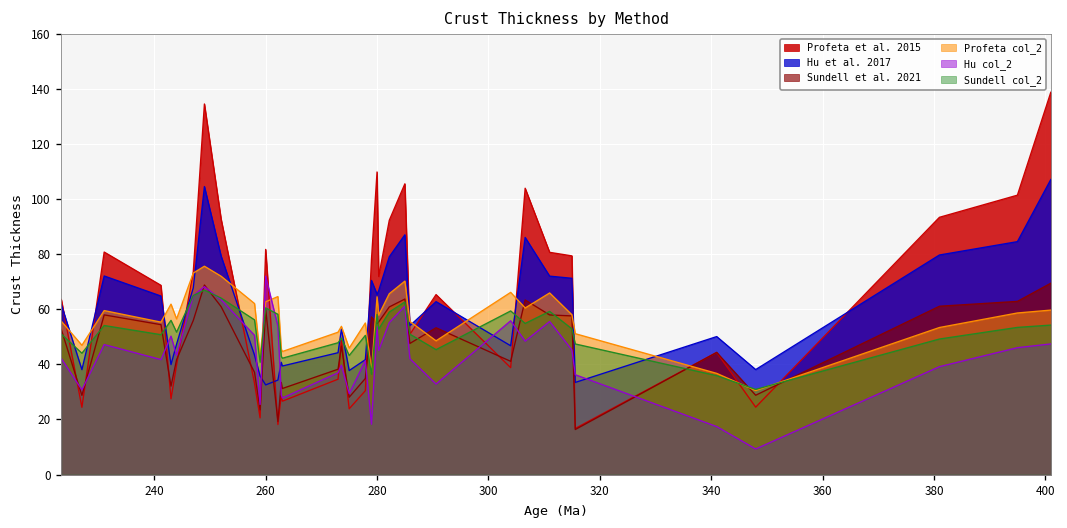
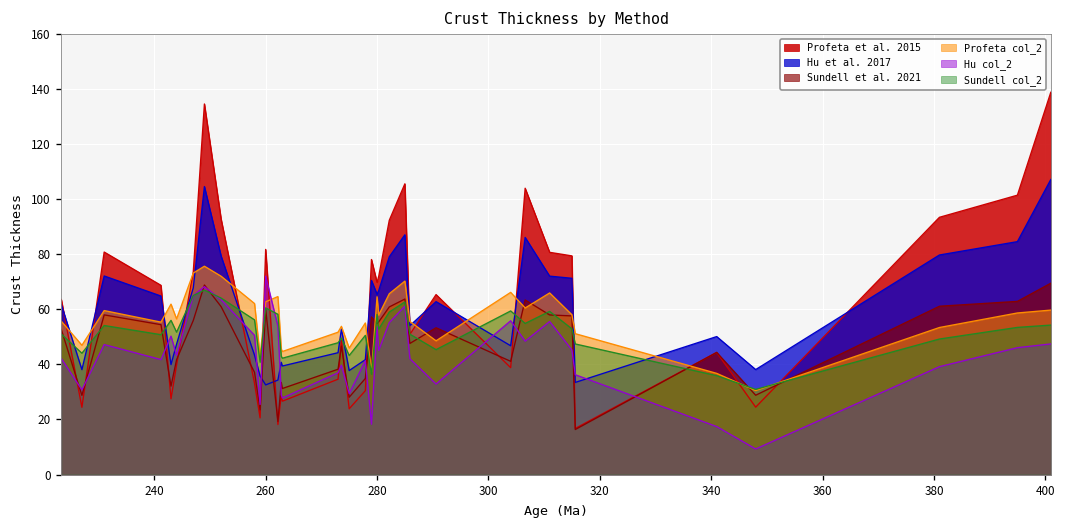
Profeta et al. 2015, 280: 110 -> 70
